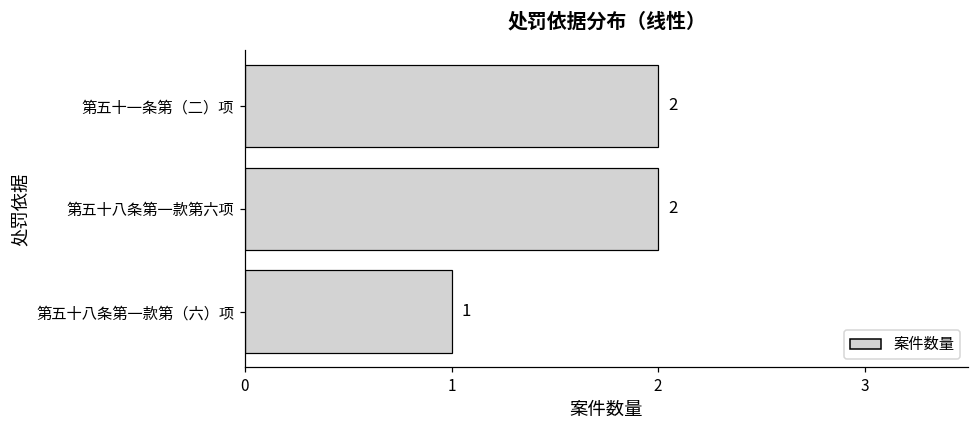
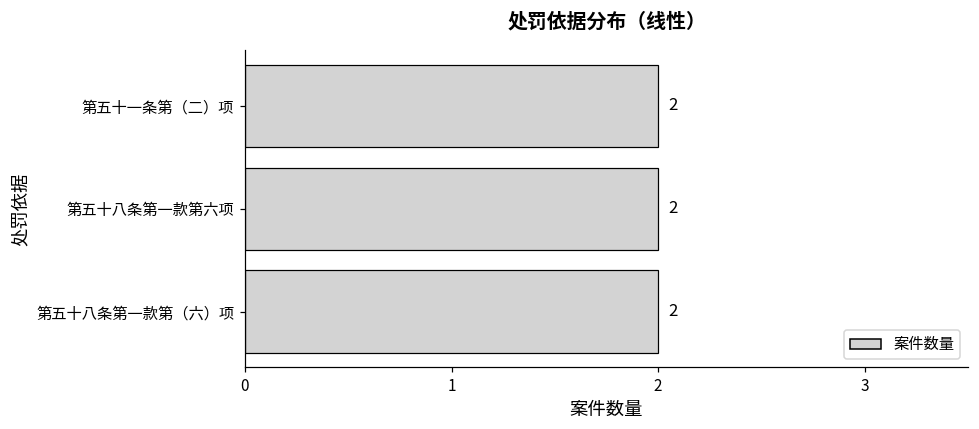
第五十八条第一款第（六）项: 1 -> 2
